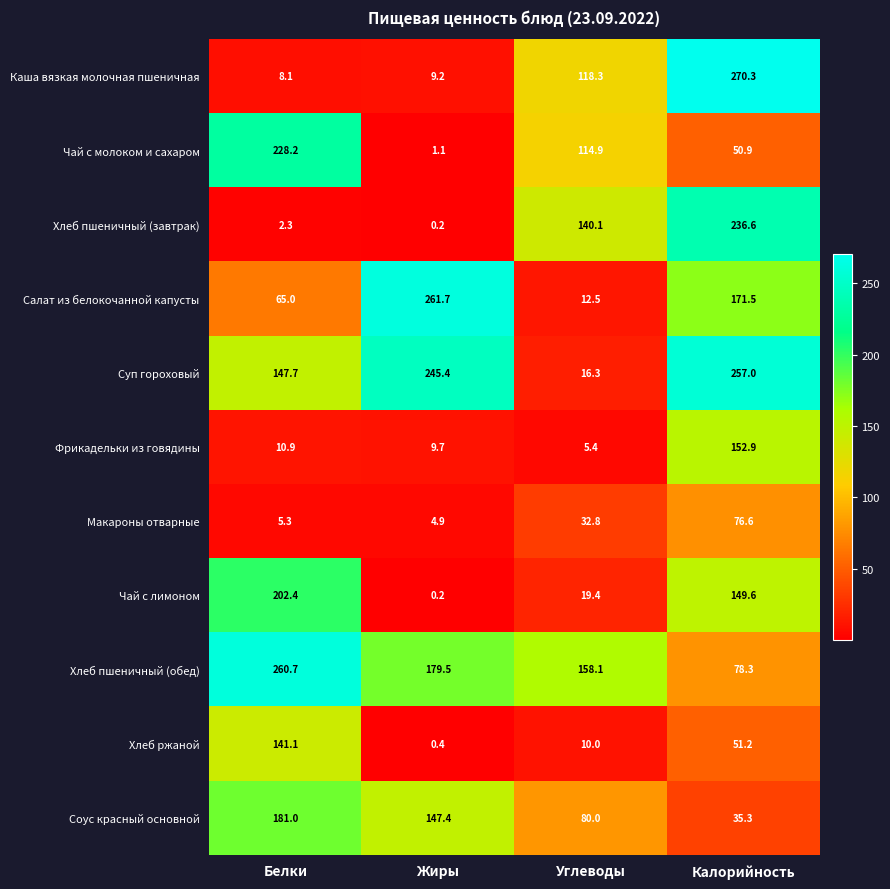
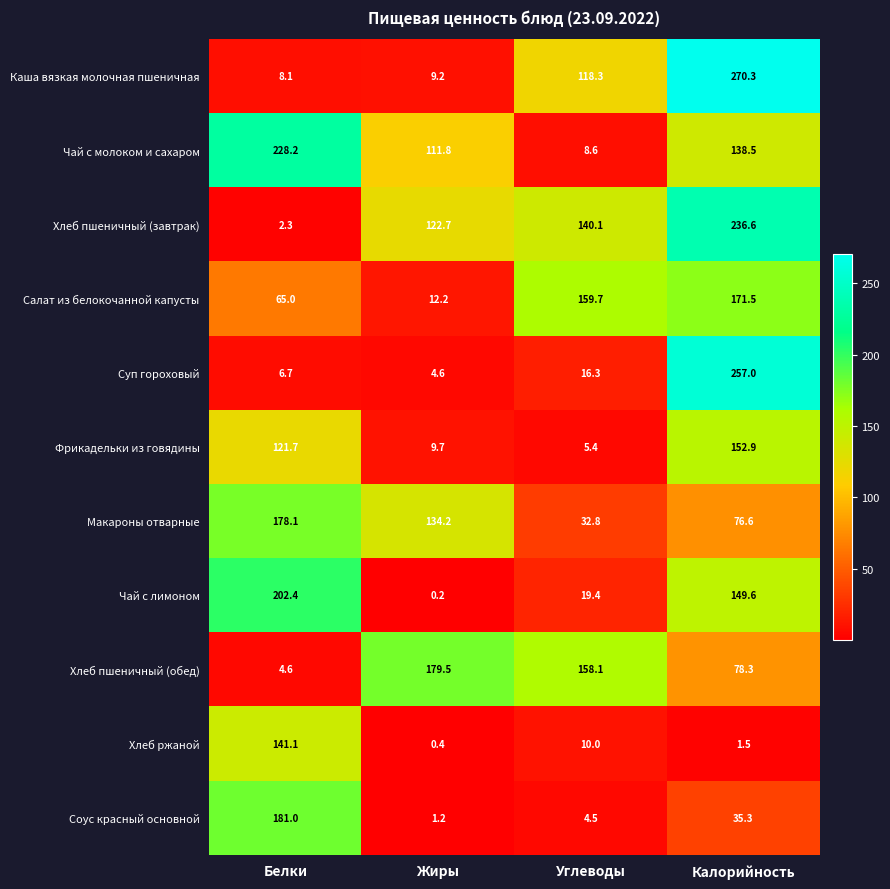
Чай с молоком и сахаром, Жиры: 1.1 -> 111.8
Чай с молоком и сахаром, Углеводы: 114.9 -> 8.6
Чай с молоком и сахаром, Калорийность: 50.9 -> 138.5
Хлеб пшеничный (завтрак), Жиры: 0.2 -> 122.7
Салат из белокочанной капусты, Жиры: 261.7 -> 12.2
Салат из белокочанной капусты, Углеводы: 12.5 -> 159.7
Суп гороховый, Белки: 147.7 -> 6.7
Суп гороховый, Жиры: 245.4 -> 4.6
Фрикадельки из говядины, Белки: 10.9 -> 121.7
Макароны отварные, Белки: 5.3 -> 178.1
Макароны отварные, Жиры: 4.9 -> 134.2
Хлеб пшеничный (обед), Белки: 260.7 -> 4.6
Хлеб ржаной, Калорийность: 51.2 -> 1.5
Соус красный основной, Жиры: 147.4 -> 1.2
Соус красный основной, Углеводы: 80.0 -> 4.5
